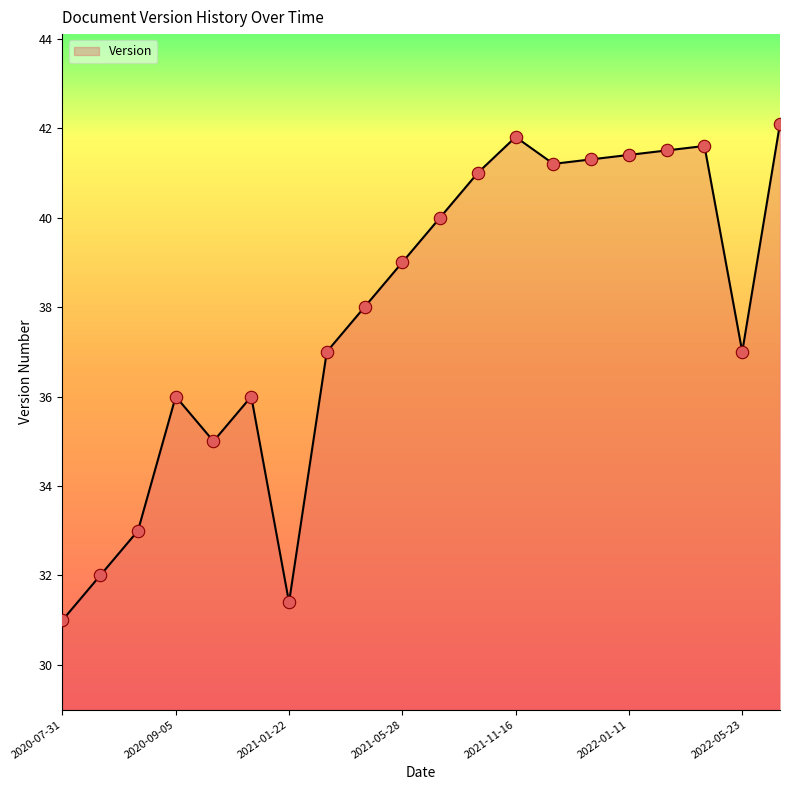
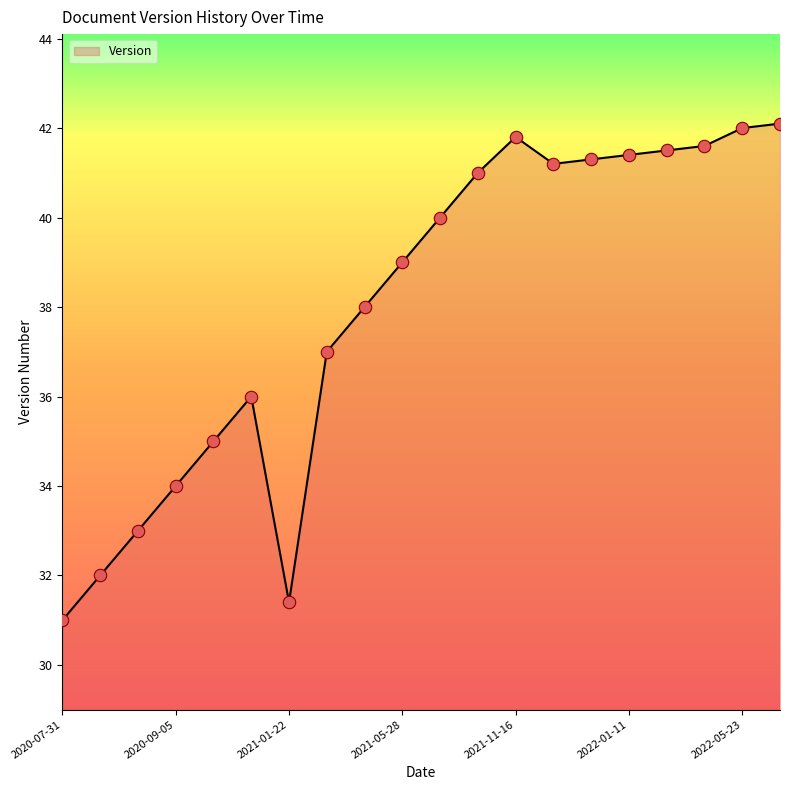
2020-09-05: 36 -> 34
2022-05-23: 37 -> 42
